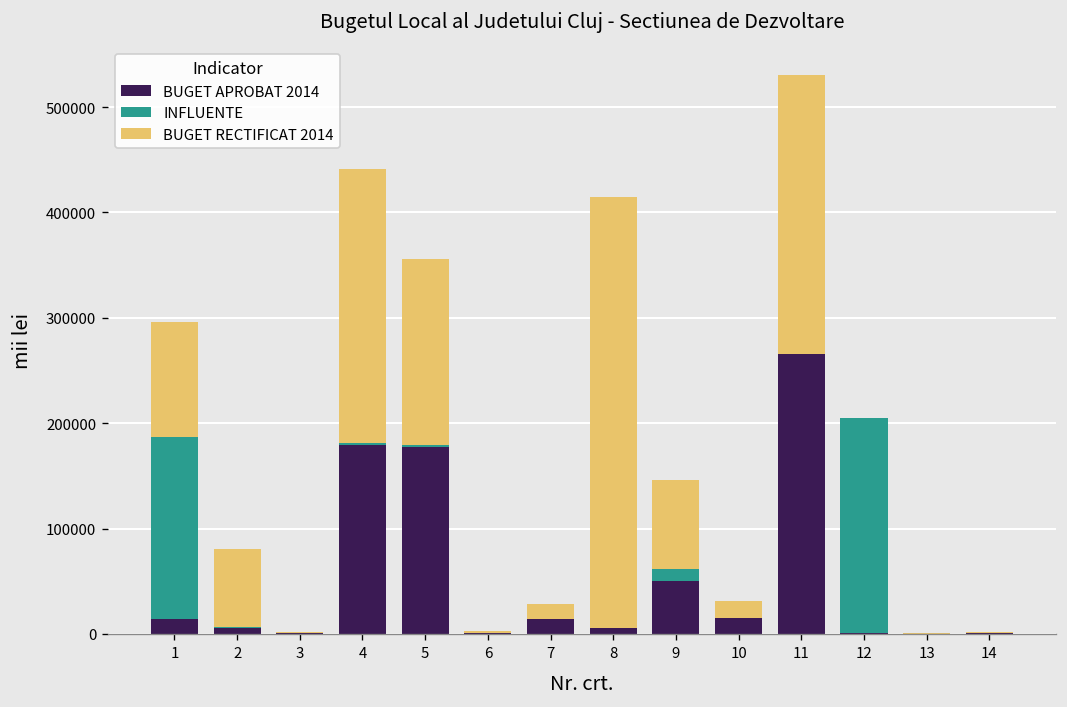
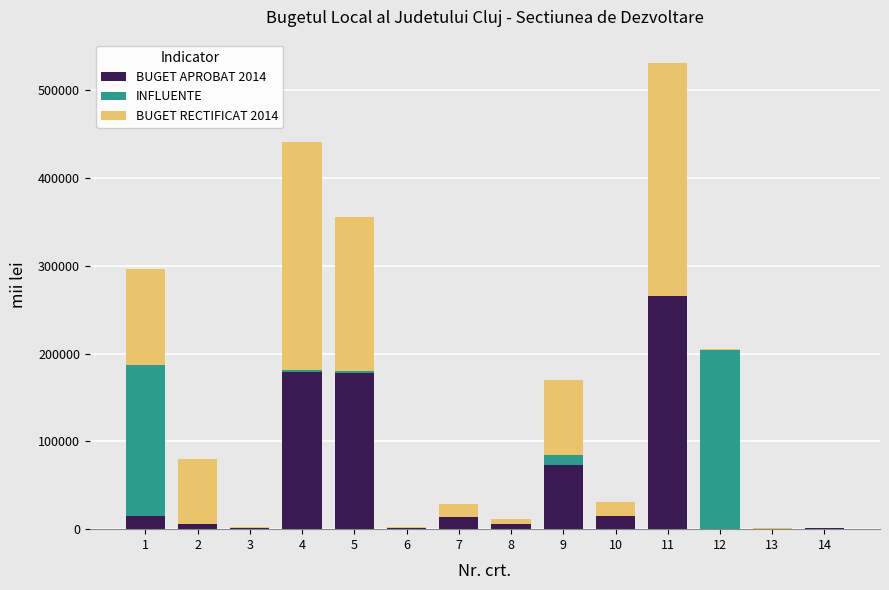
BUGET RECTIFICAT 2014, 8: 410000 -> 10000
BUGET APROBAT 2014, 9: 50000 -> 70000
